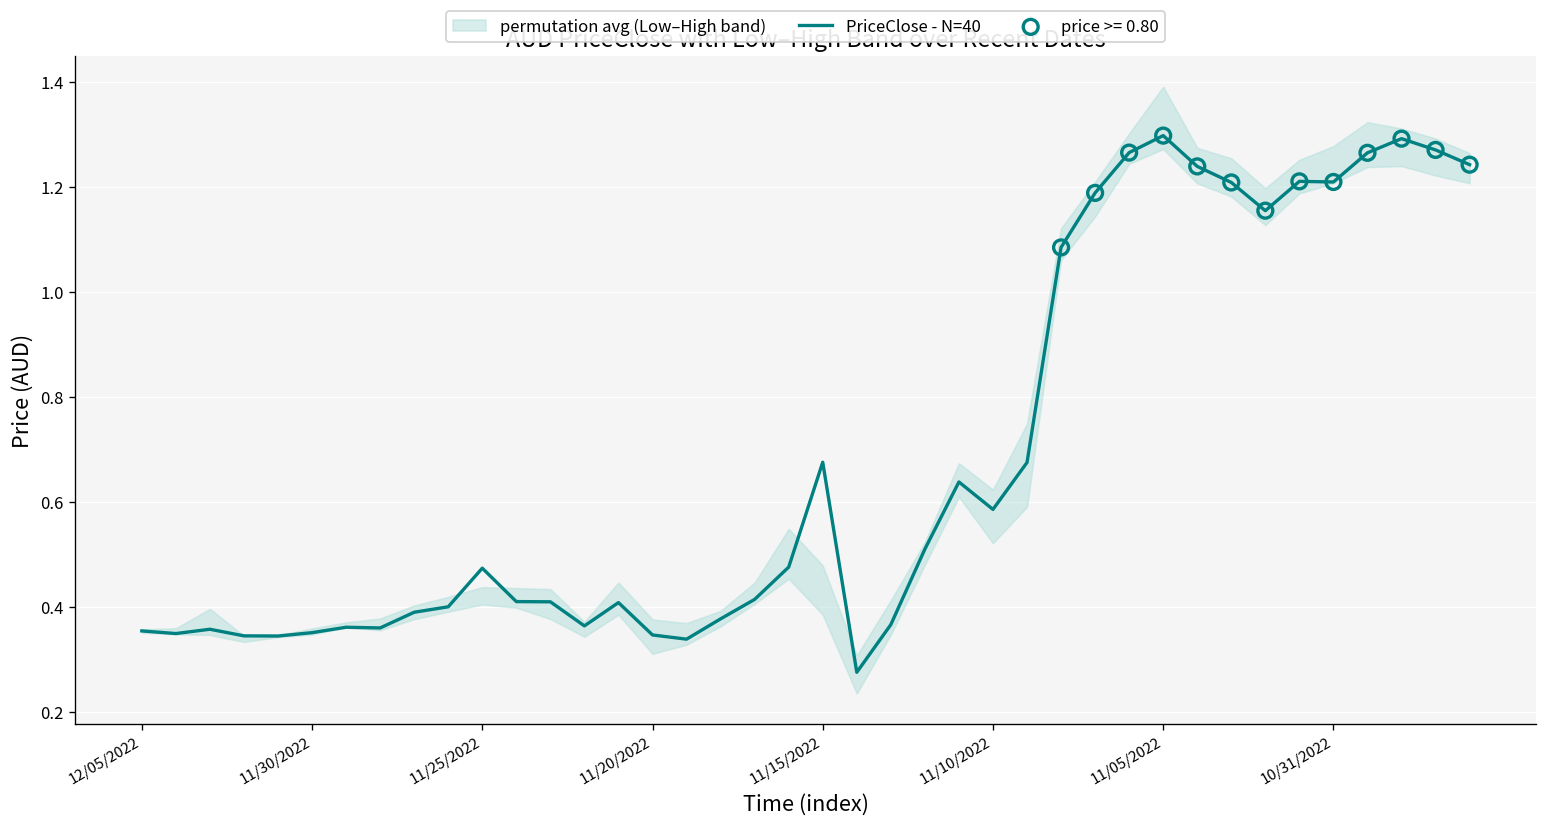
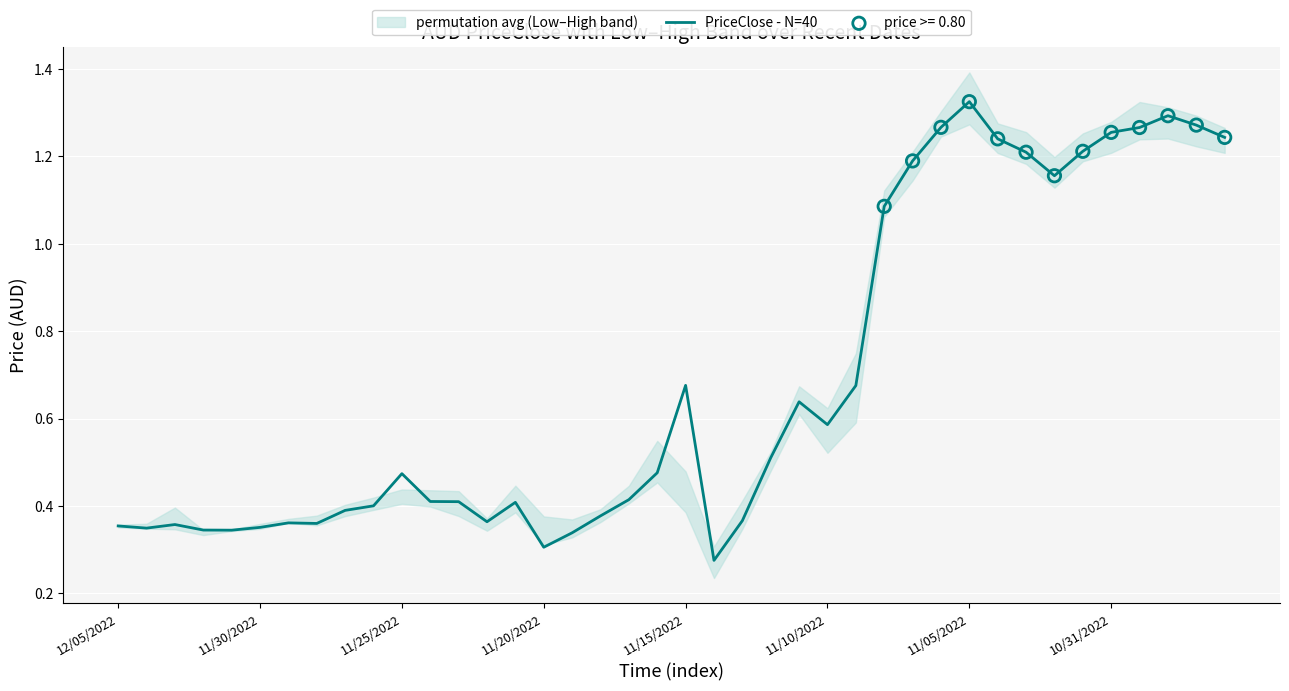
PriceClose - N=40, 11/20/2022: 0.35 -> 0.31
PriceClose - N=40, 11/05/2022: 1.30 -> 1.32
PriceClose - N=40, 10/31/2022: 1.21 -> 1.25
